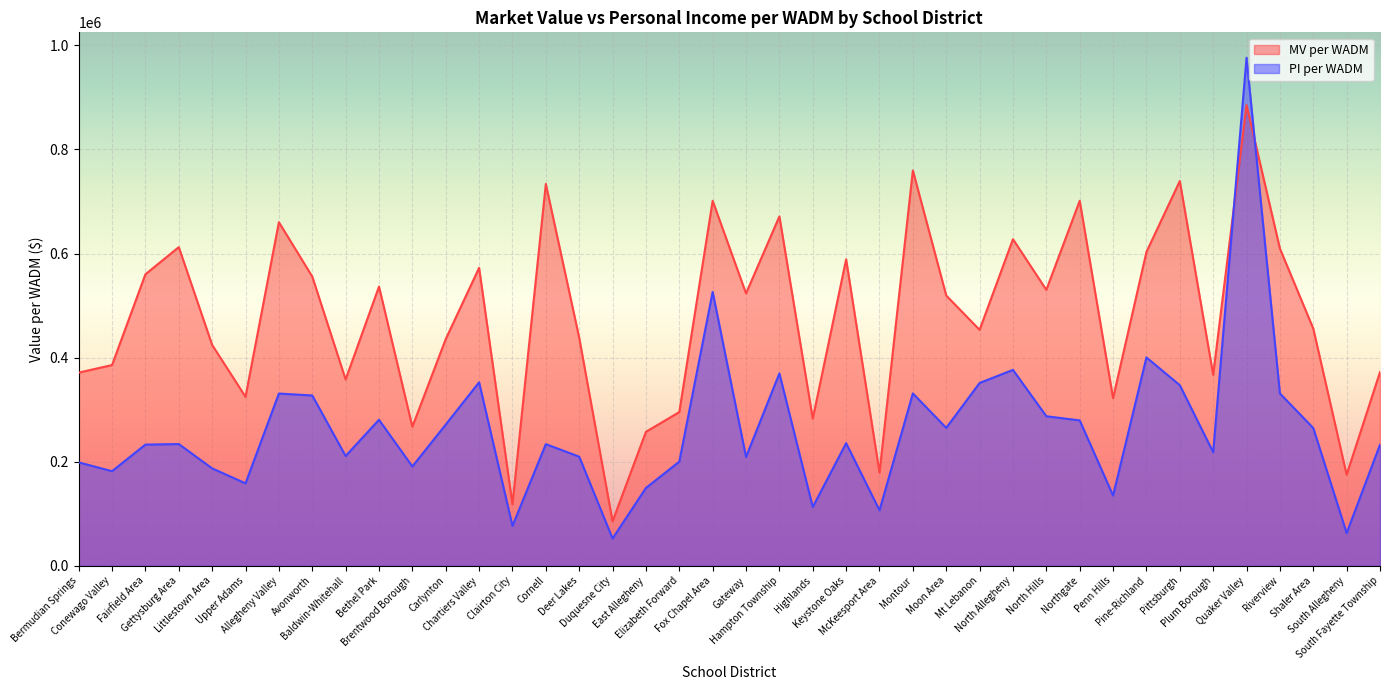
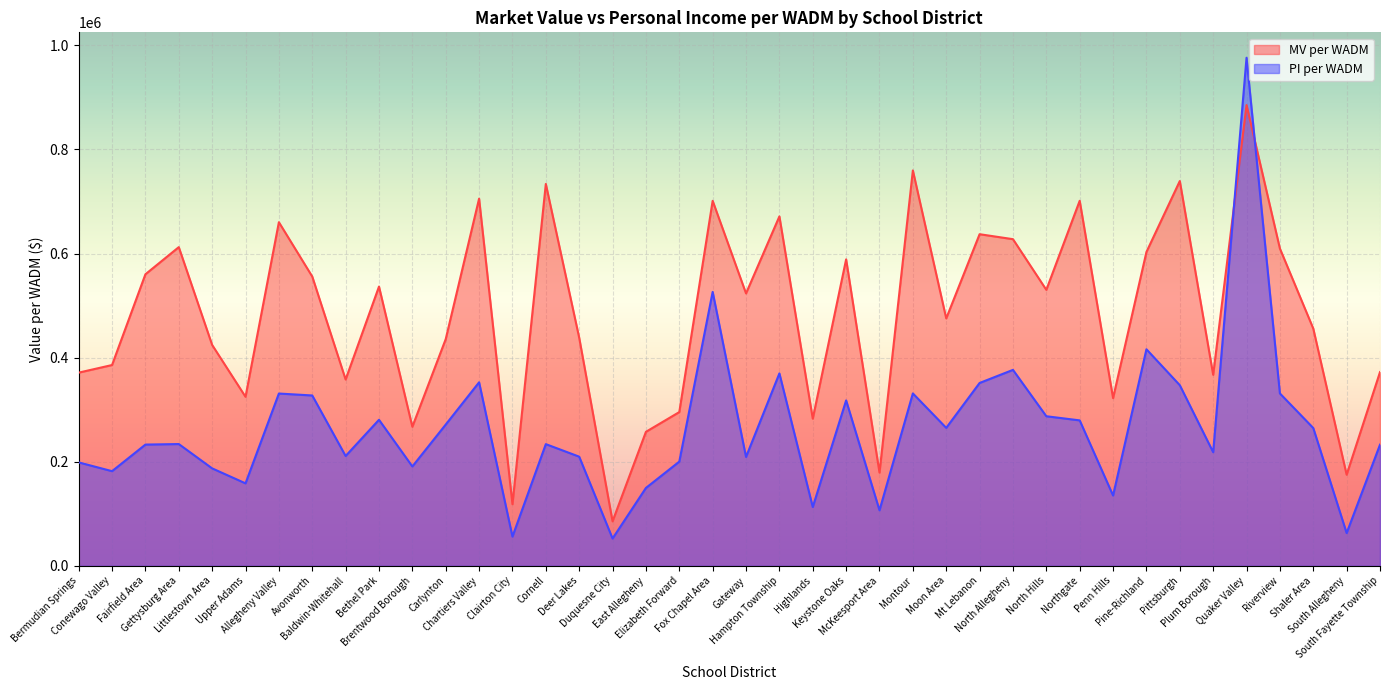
MV per WADM, Chartiers Valley: 570000 -> 710000
PI per WADM, Clairton City: 80000 -> 60000
PI per WADM, Keystone Oaks: 240000 -> 320000
MV per WADM, Moon Area: 520000 -> 480000
MV per WADM, Mt Lebanon: 450000 -> 640000
PI per WADM, Pine-Richland: 400000 -> 420000
